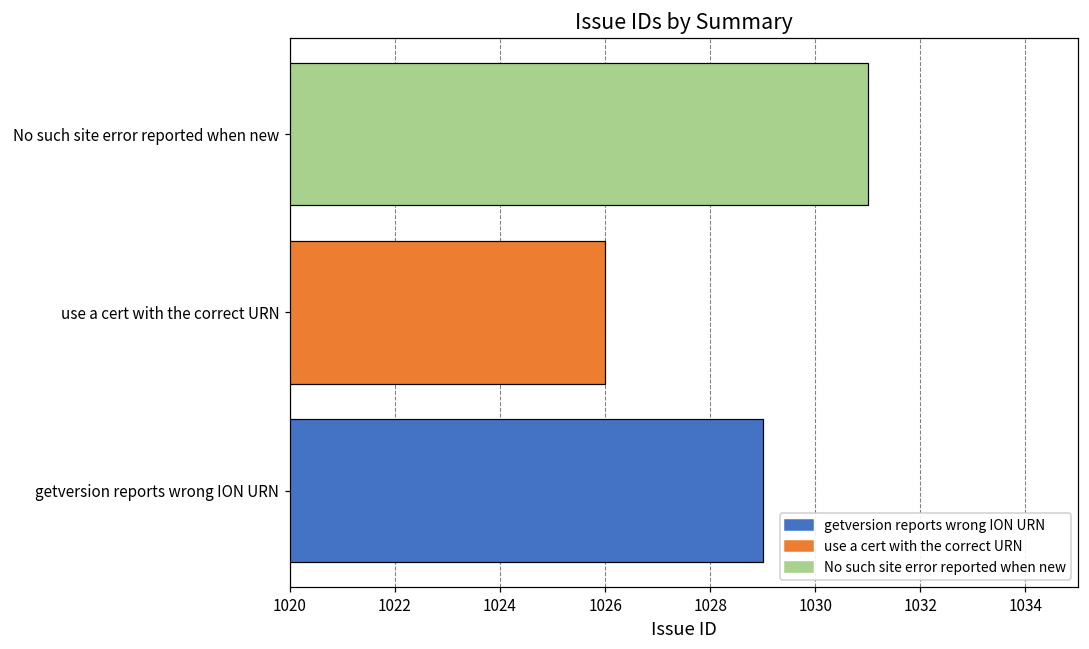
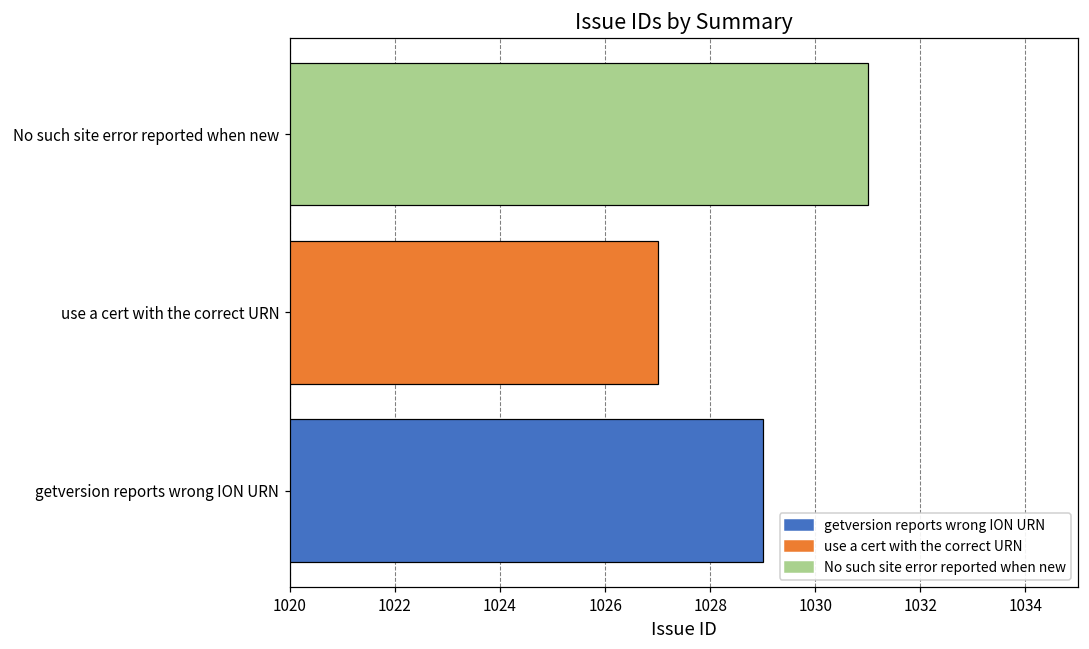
use a cert with the correct URN: 1026 -> 1027
